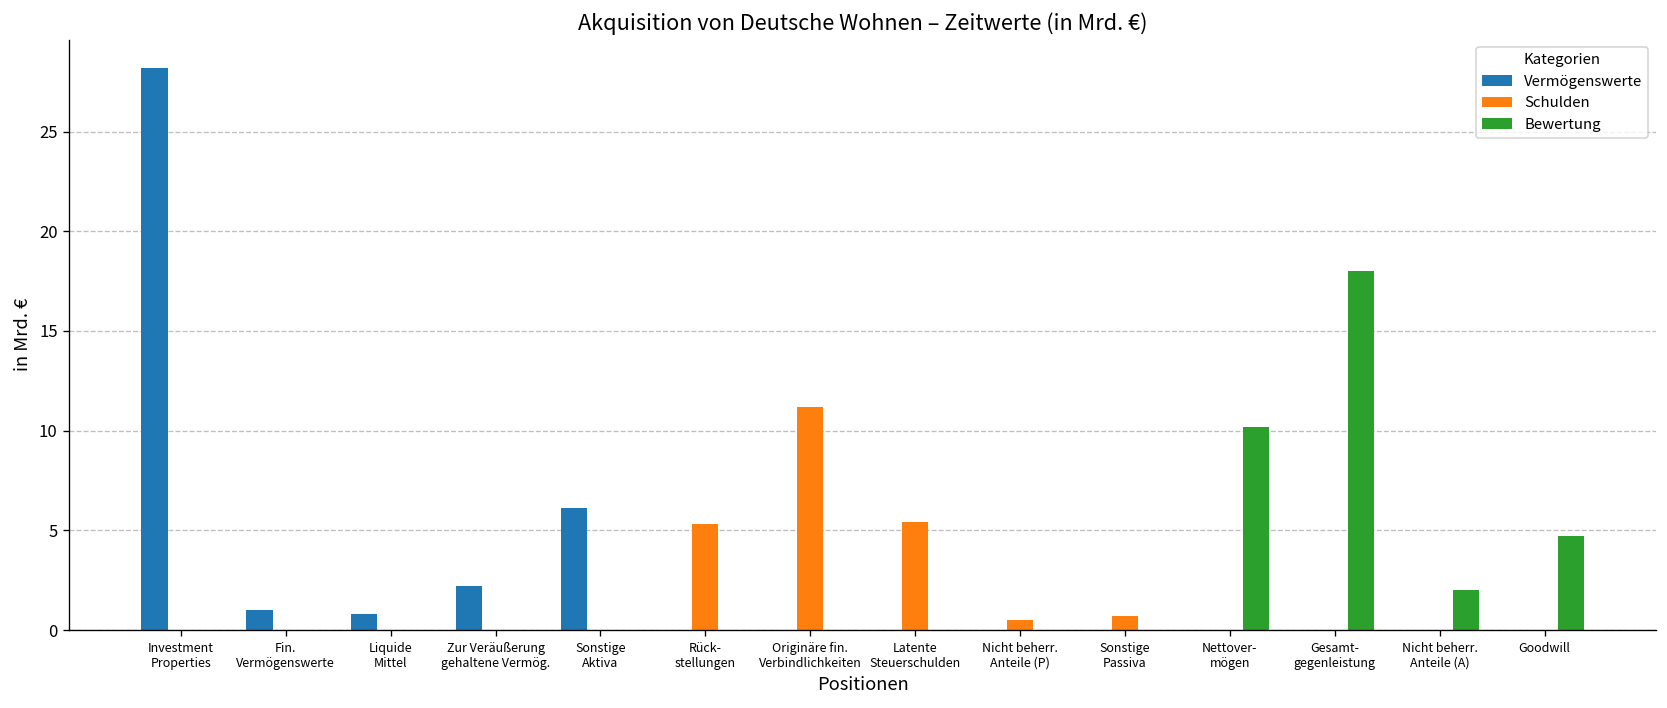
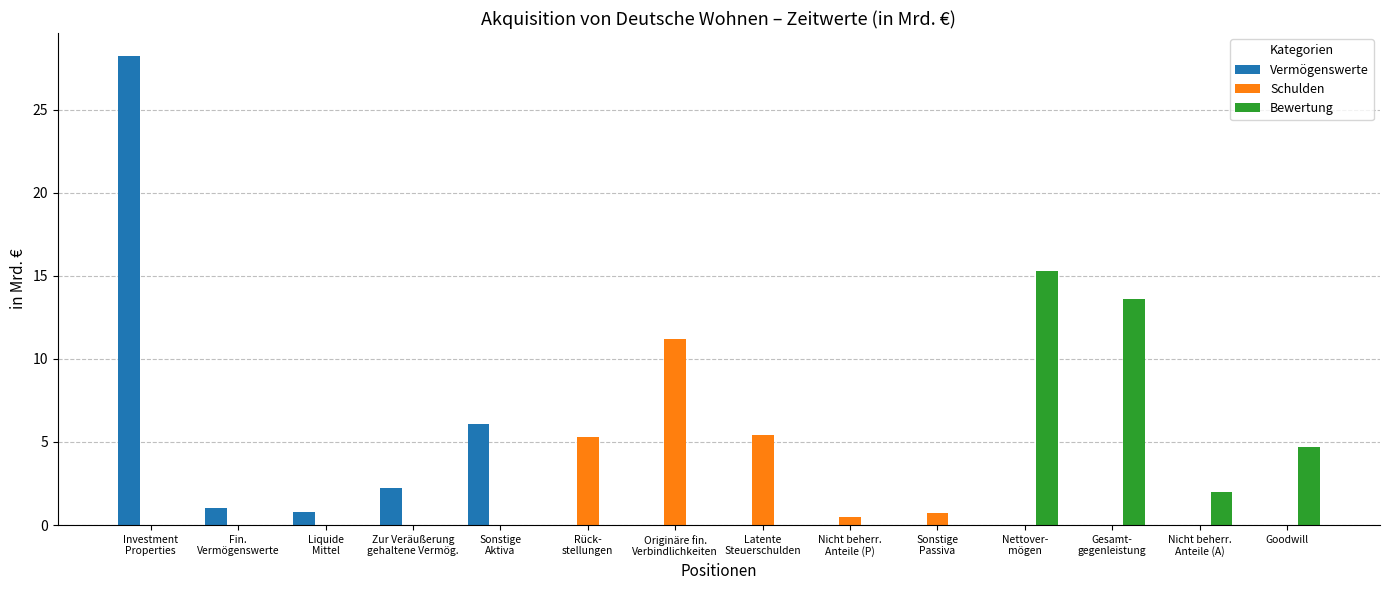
Bewertung, Nettover- mögen: 10.2 -> 15.3
Bewertung, Gesamt- gegenleistung: 18.0 -> 13.6
